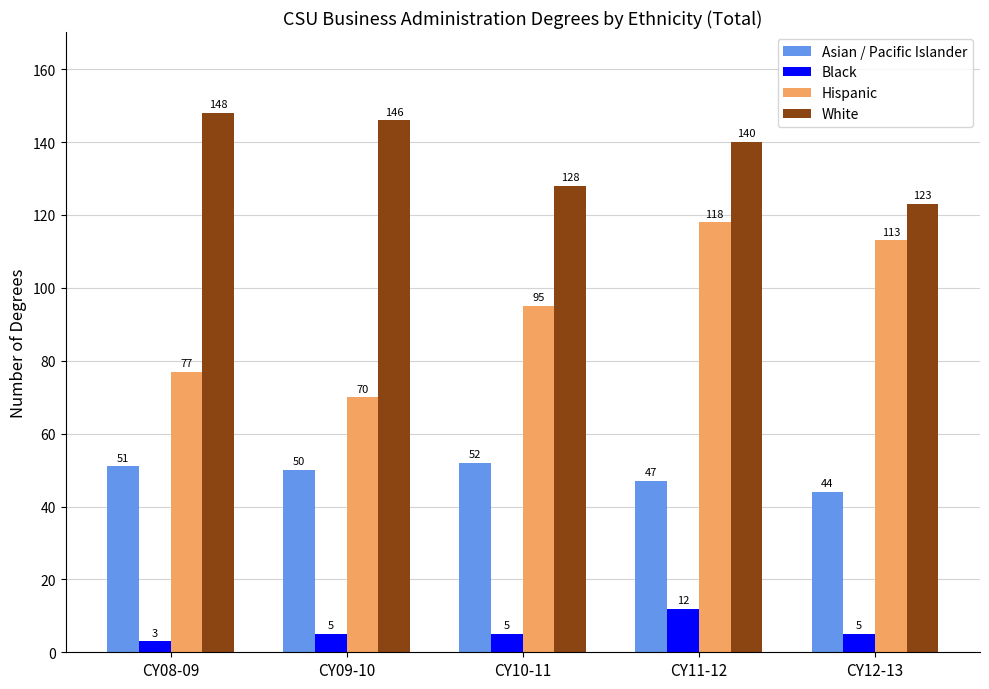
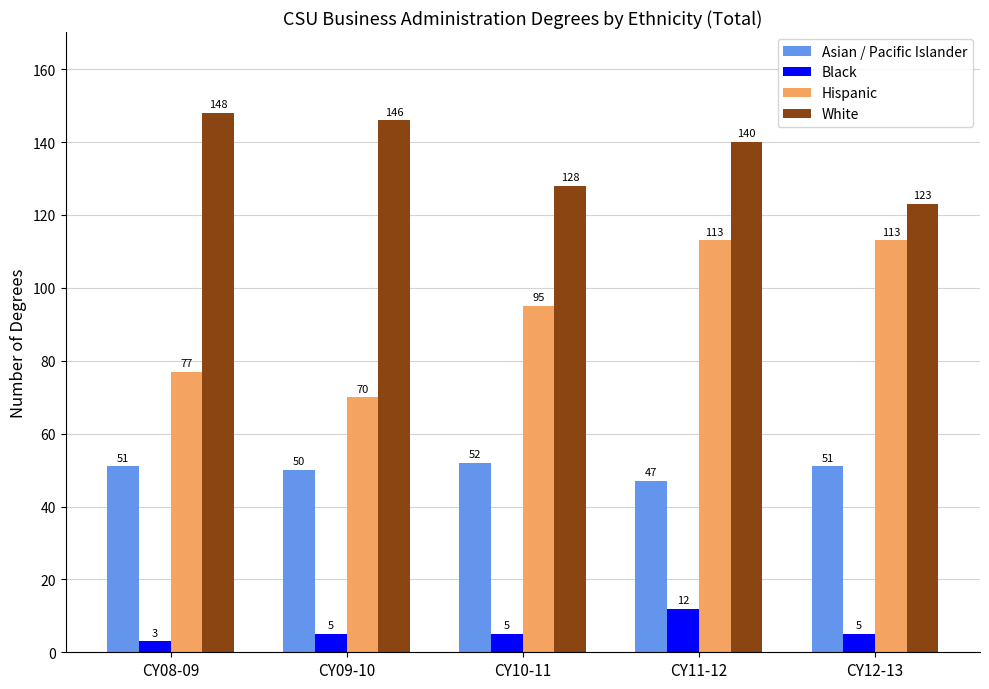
Hispanic, CY11-12: 118 -> 113
Asian / Pacific Islander, CY12-13: 44 -> 51
